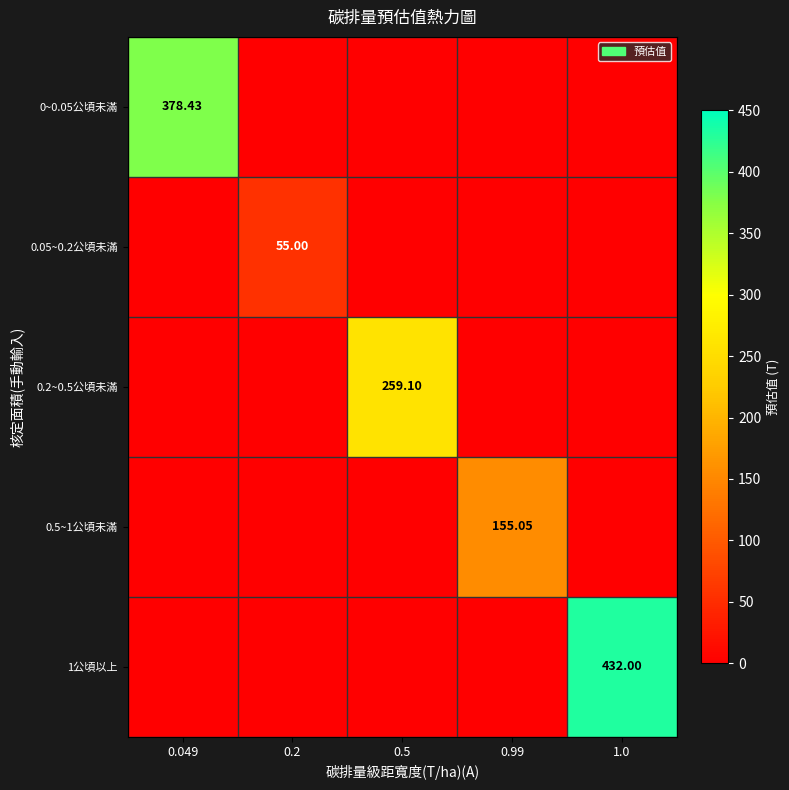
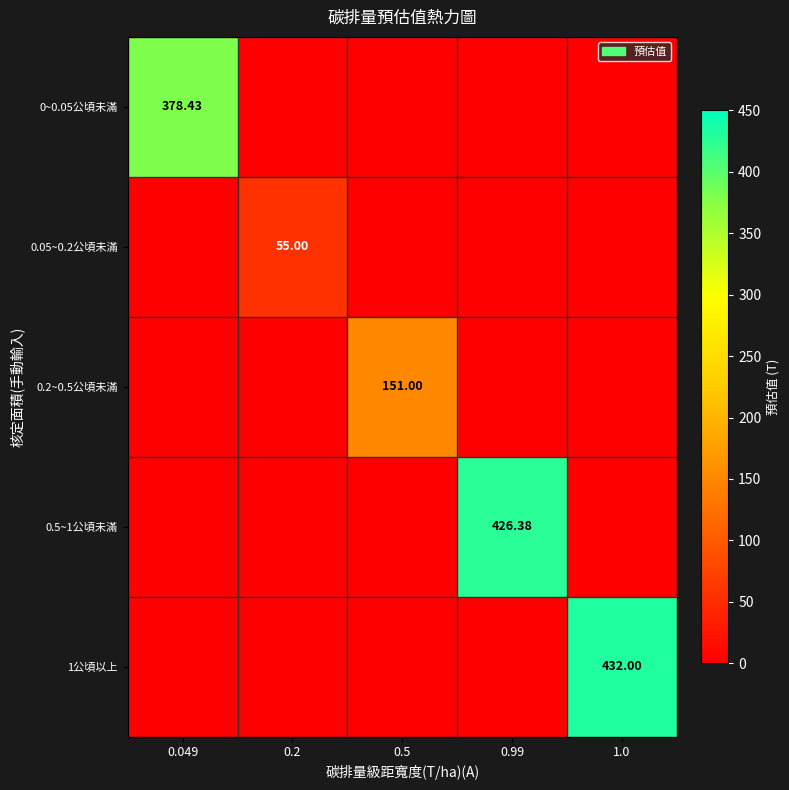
0.2~0.5公頃未滿, 0.5: 259.10 -> 151.00
0.5~1公頃未滿, 0.99: 155.05 -> 426.38
